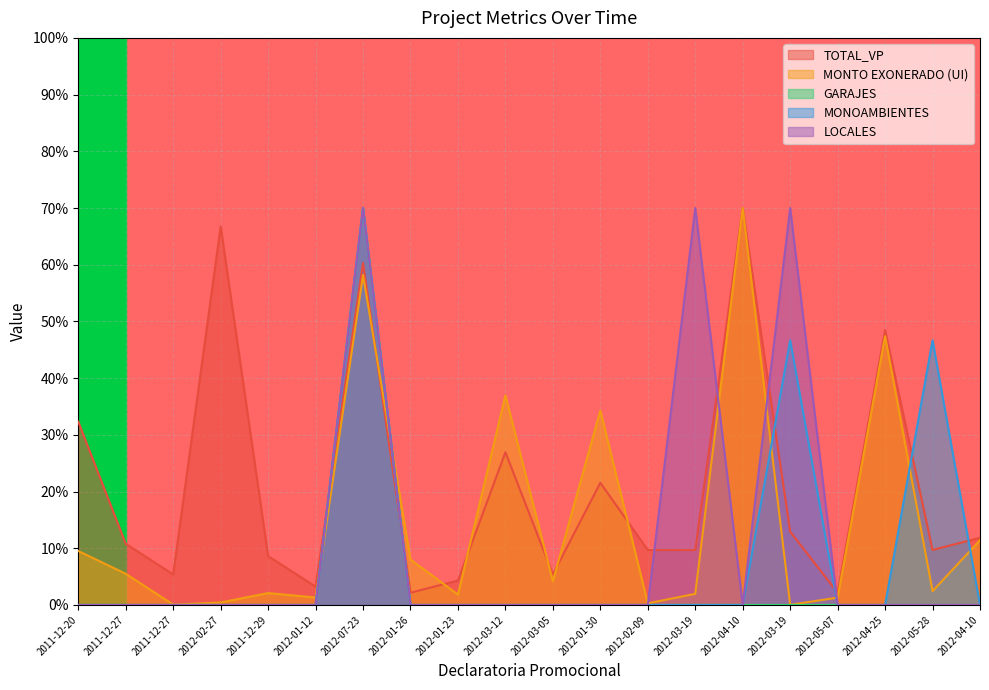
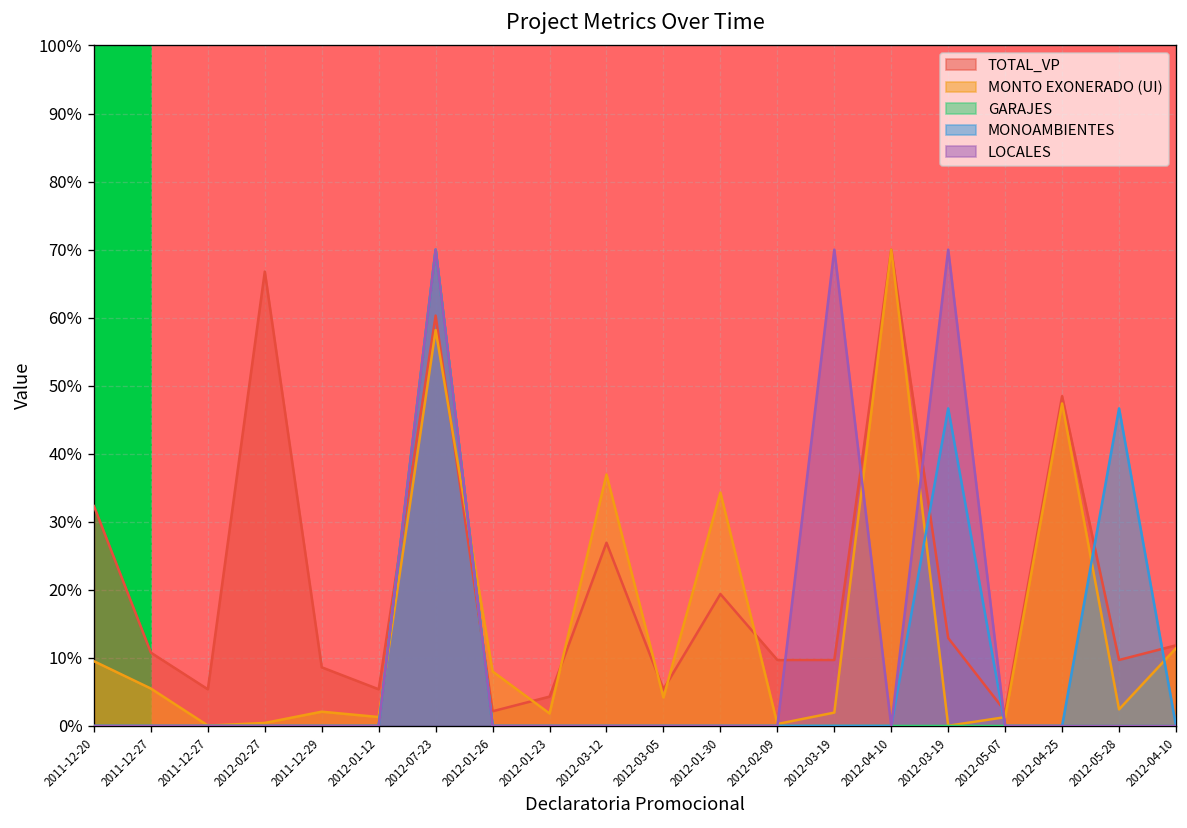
TOTAL_VP, 2012-01-12: 3% -> 5%
TOTAL_VP, 2012-01-30: 22% -> 19%
